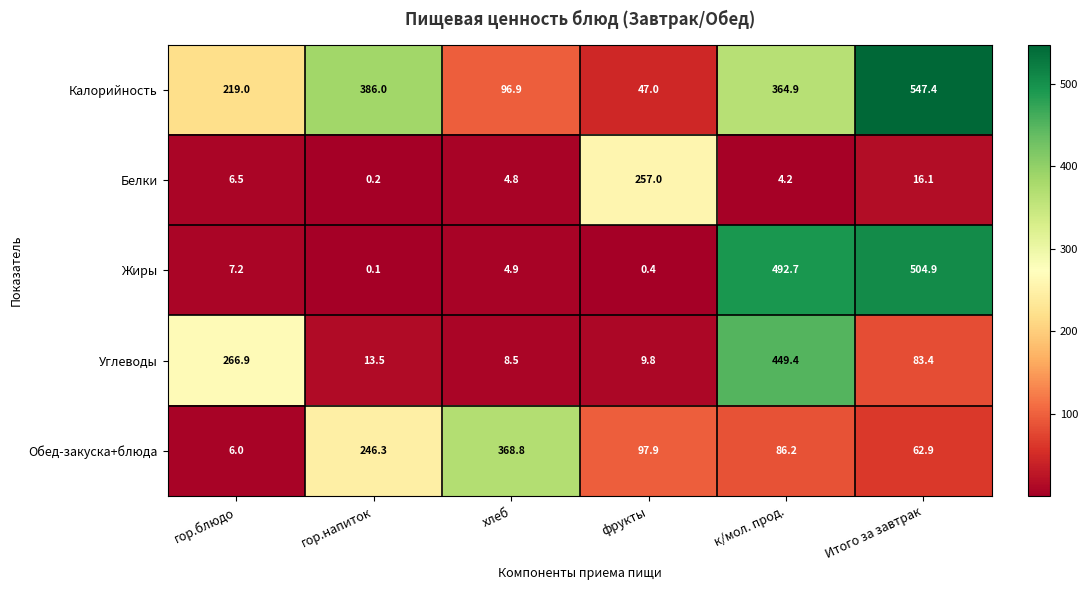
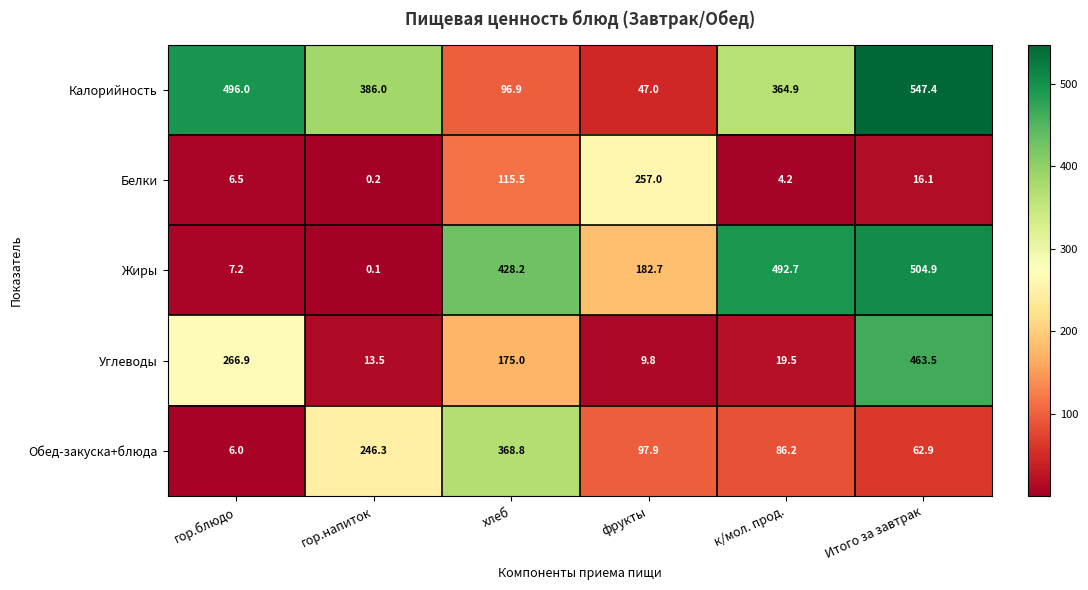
Калорийность, гор.блюдо: 219.0 -> 496.0
Белки, хлеб: 4.8 -> 115.5
Жиры, хлеб: 4.9 -> 428.2
Жиры, фрукты: 0.4 -> 182.7
Углеводы, хлеб: 8.5 -> 175.0
Углеводы, к/мол. прод.: 449.4 -> 19.5
Углеводы, Итого за завтрак: 83.4 -> 463.5
